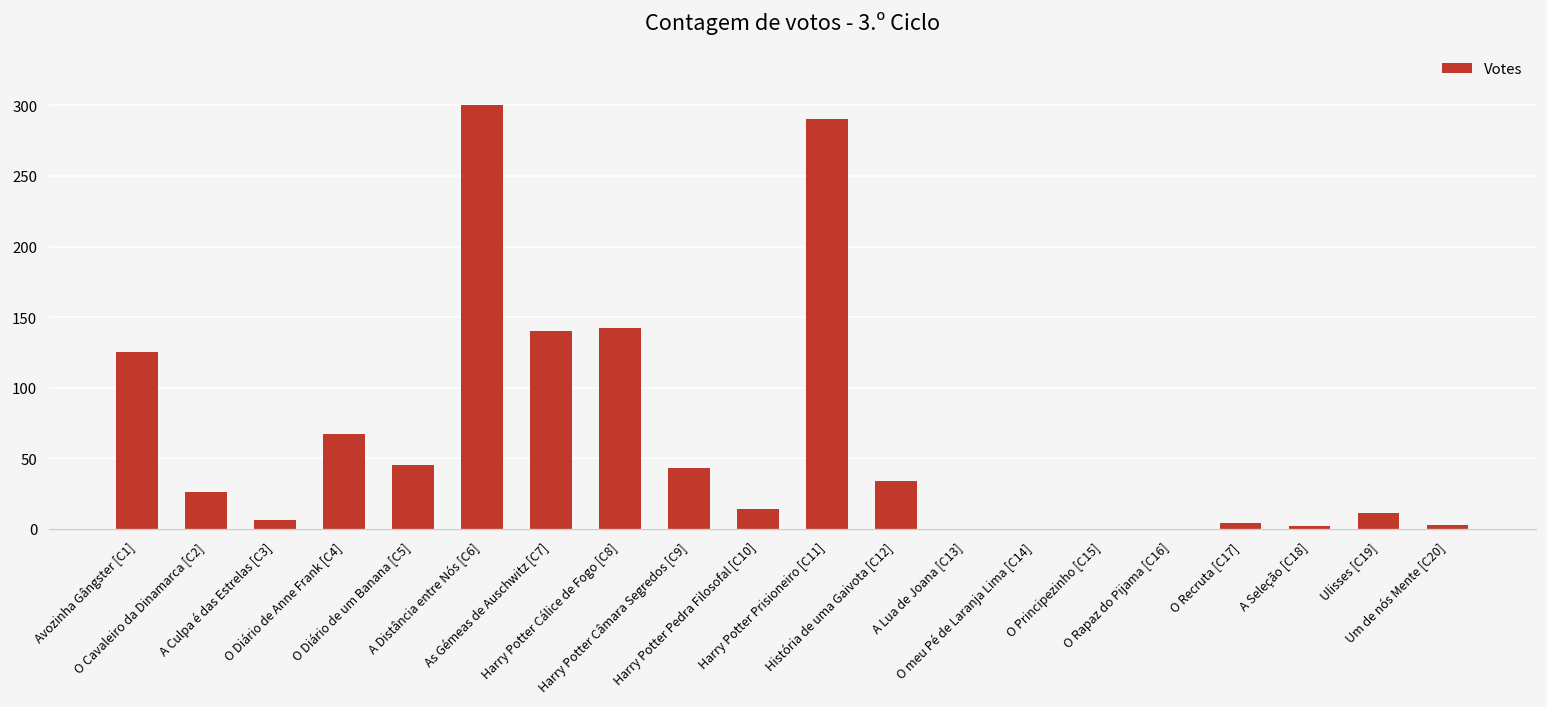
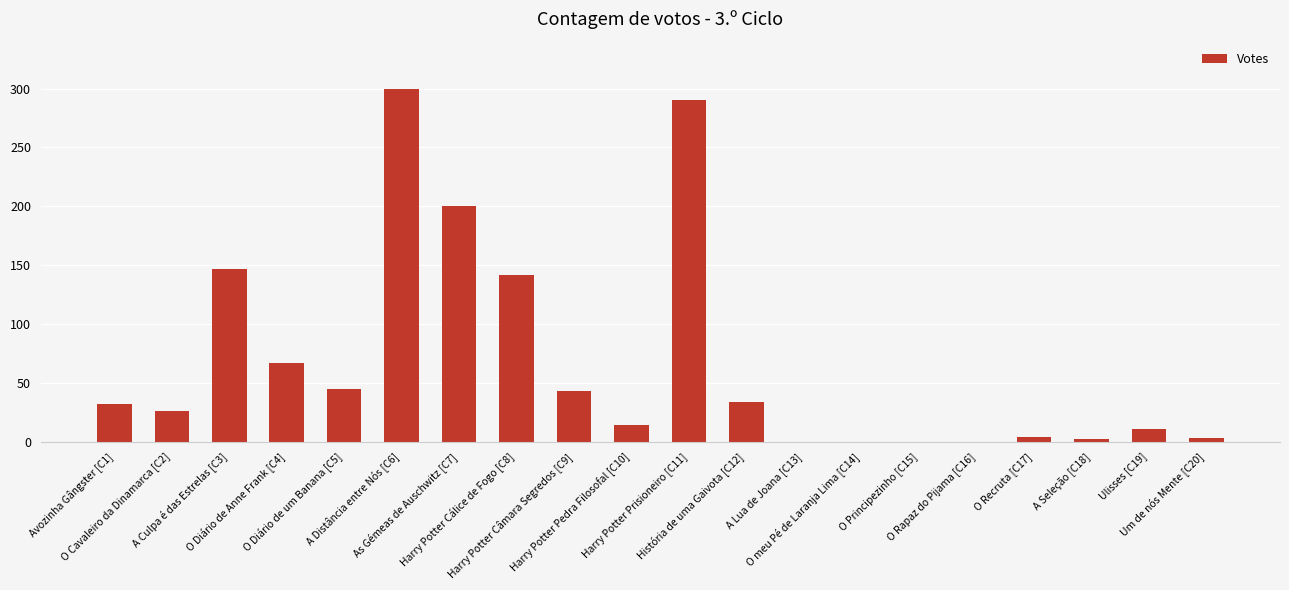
Avozinha Gângster [C1]: 125 -> 32
A Culpa é das Estrelas [C3]: 6 -> 147
As Gémeas de Auschwitz [C7]: 140 -> 200
